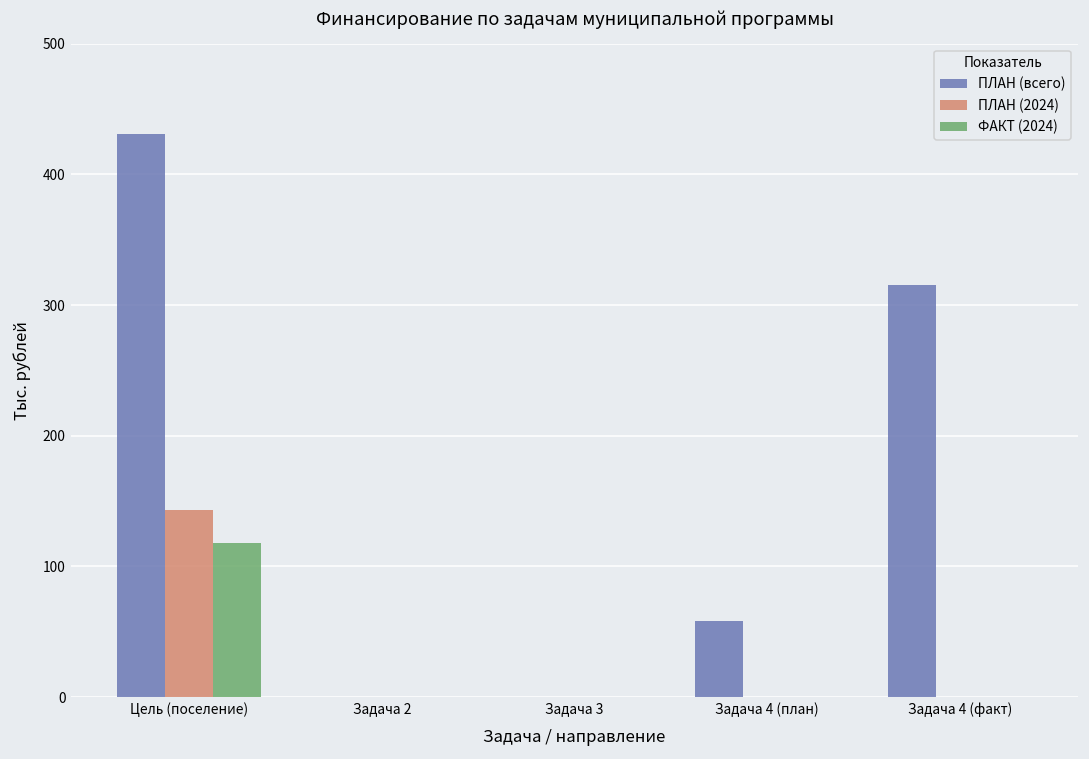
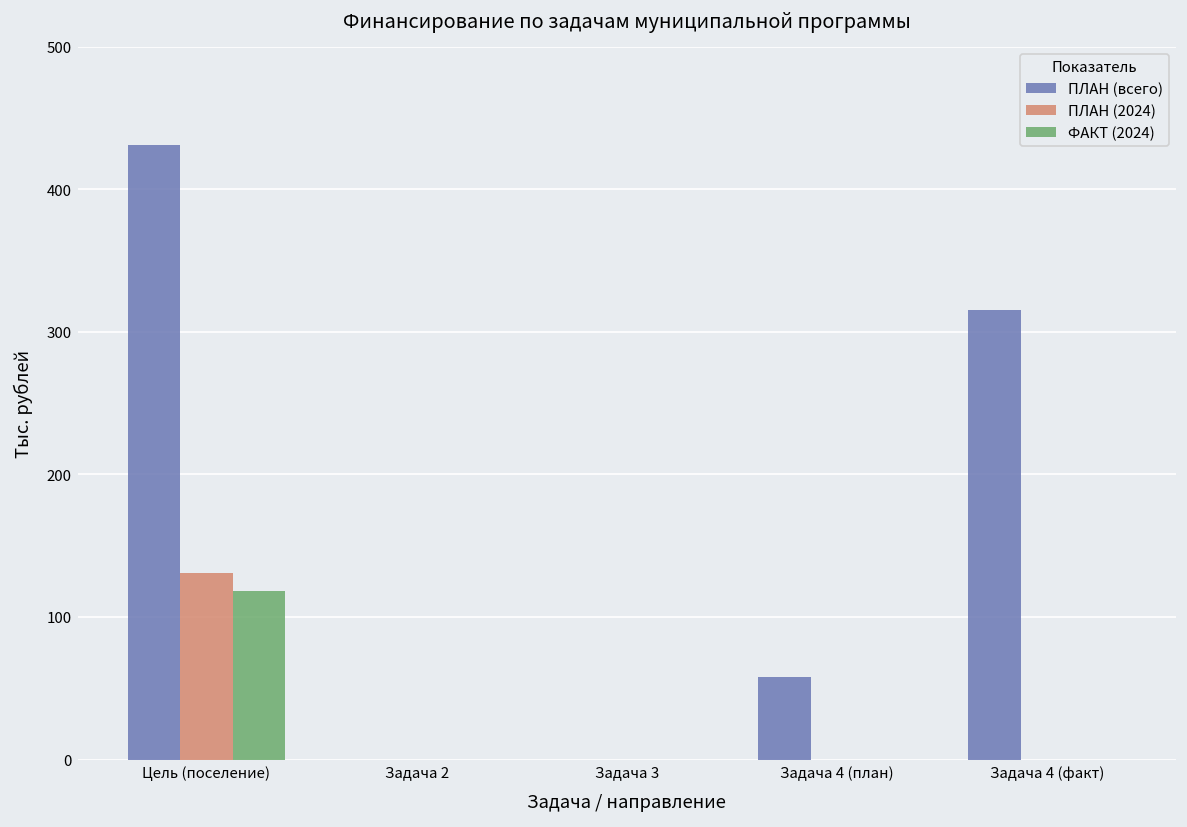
ПЛАН (2024), Цель (поселение): 143 -> 131
